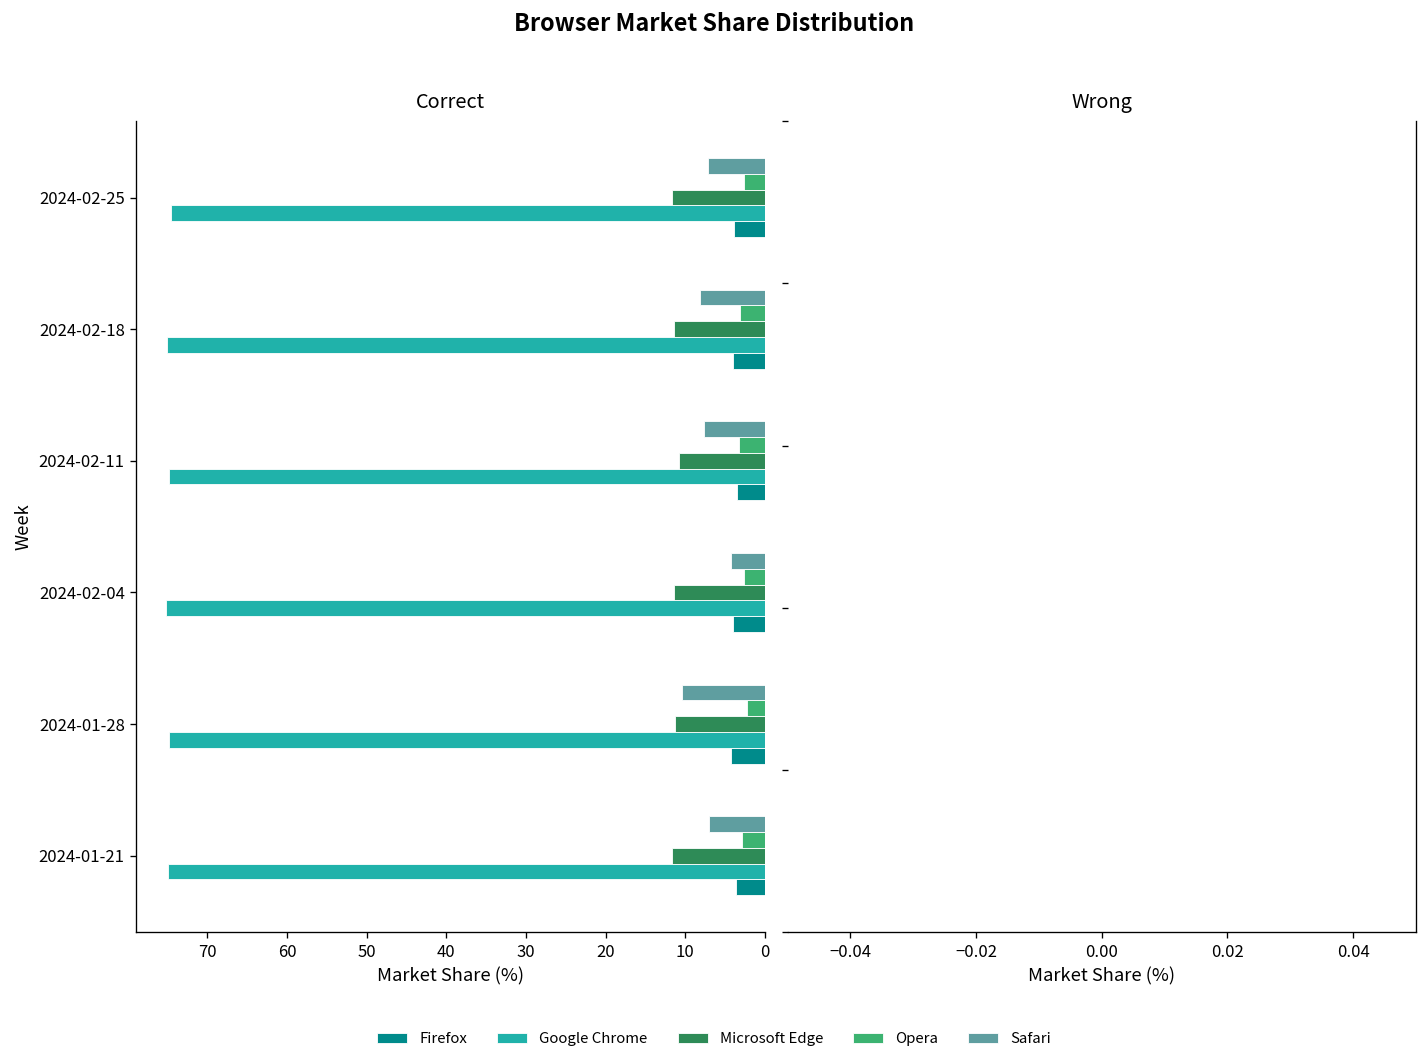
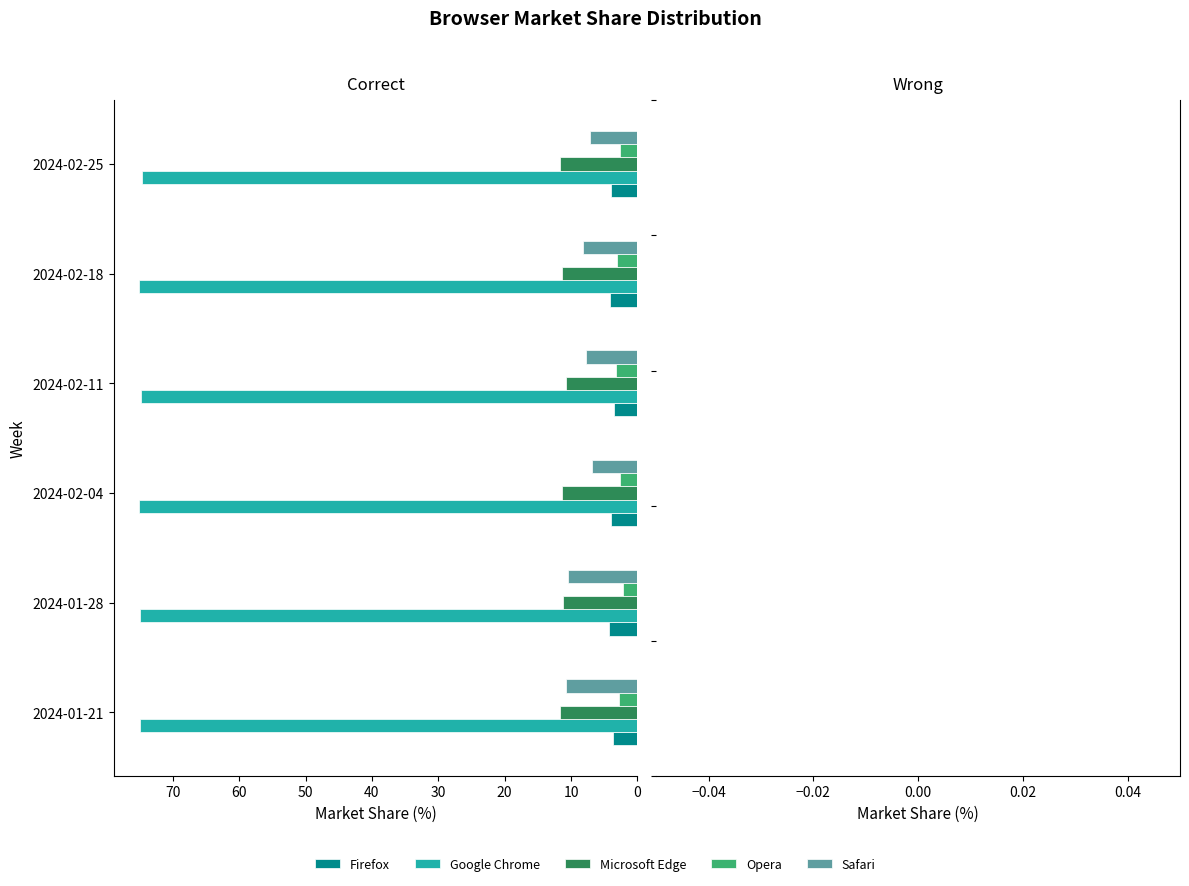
Safari, 2024-02-04: 4 -> 7
Safari, 2024-01-21: 7 -> 11
